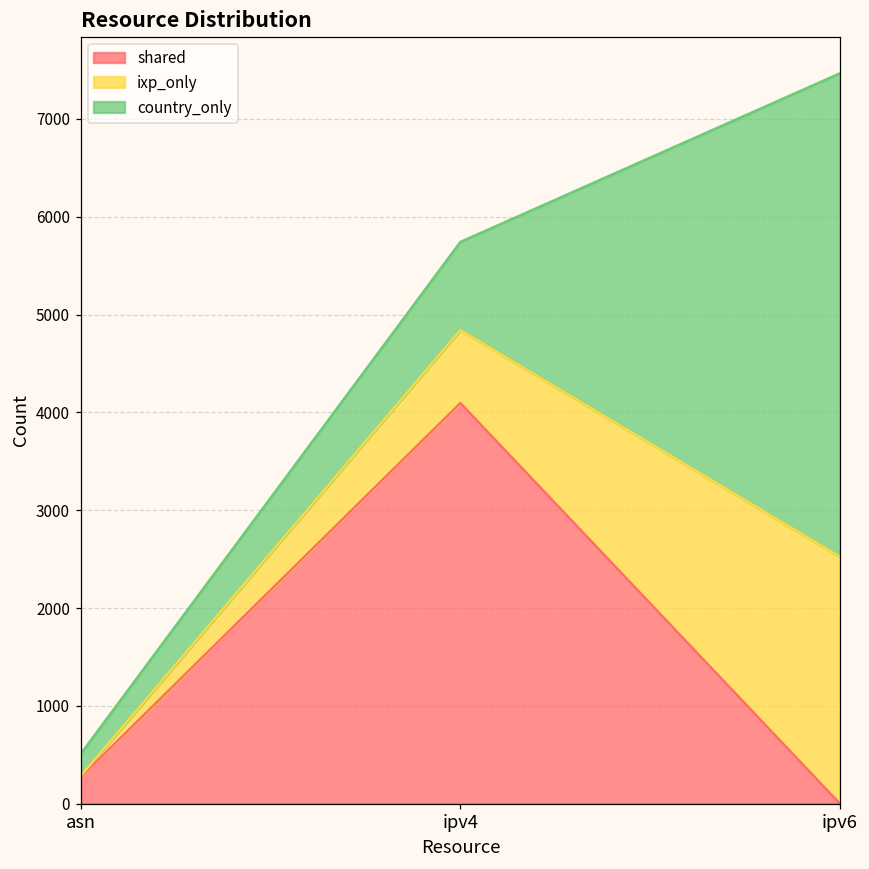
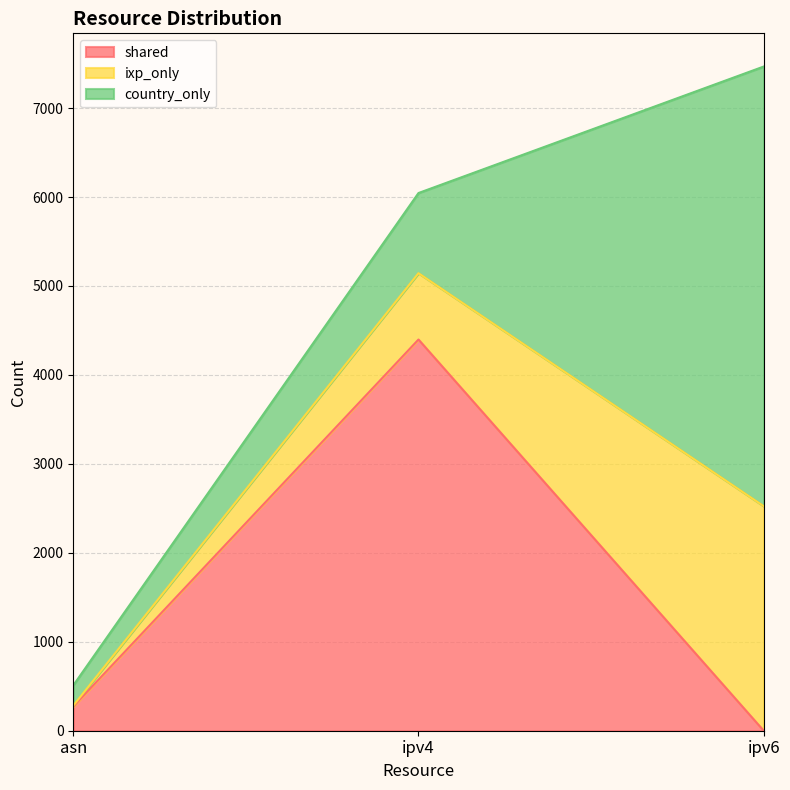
shared, ipv4: 4100 -> 4400
